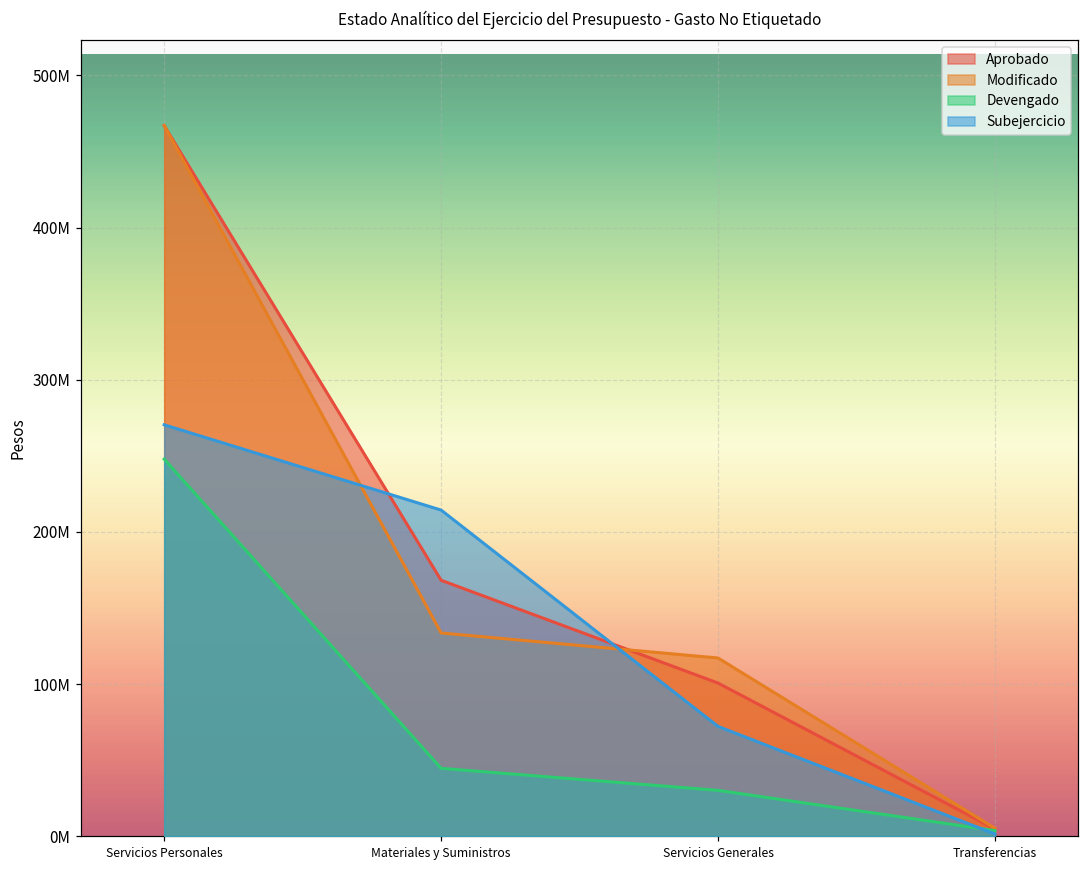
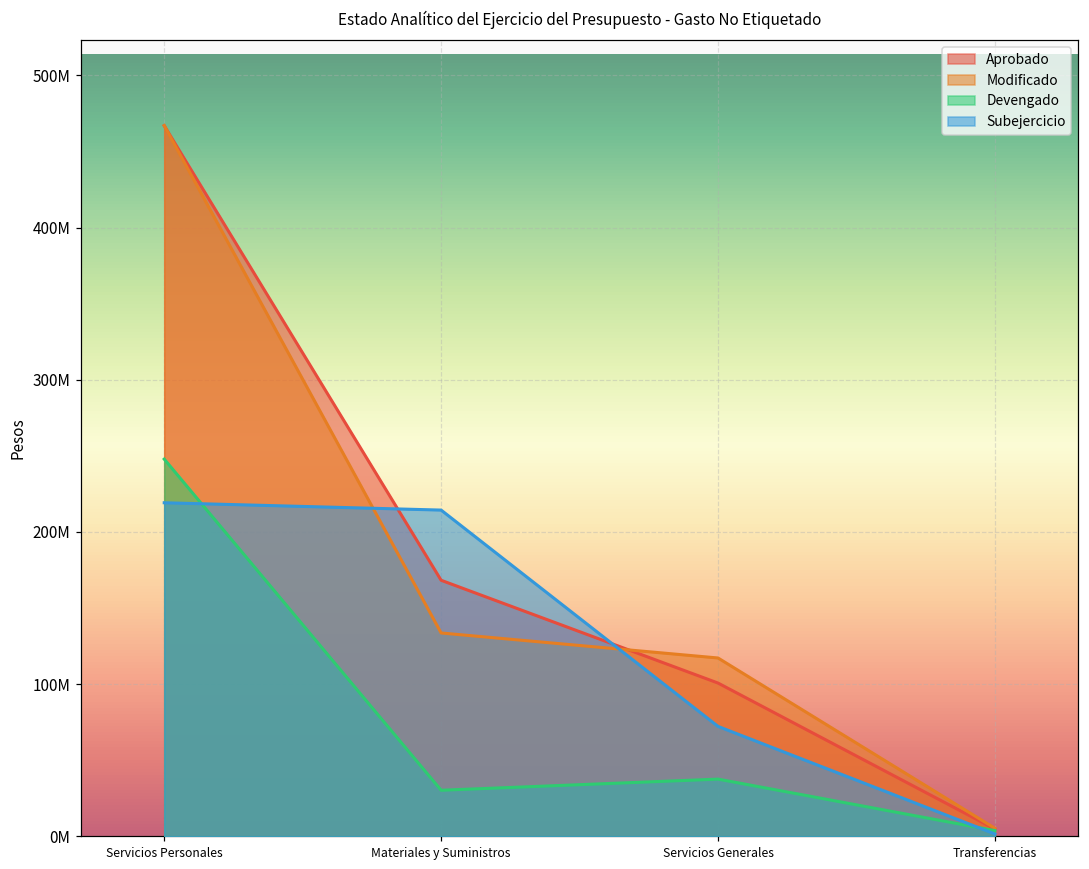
Subejercicio, Servicios Personales: 270000000 -> 219000000
Devengado, Materiales y Suministros: 45000000 -> 30000000
Devengado, Servicios Generales: 30000000 -> 38000000
